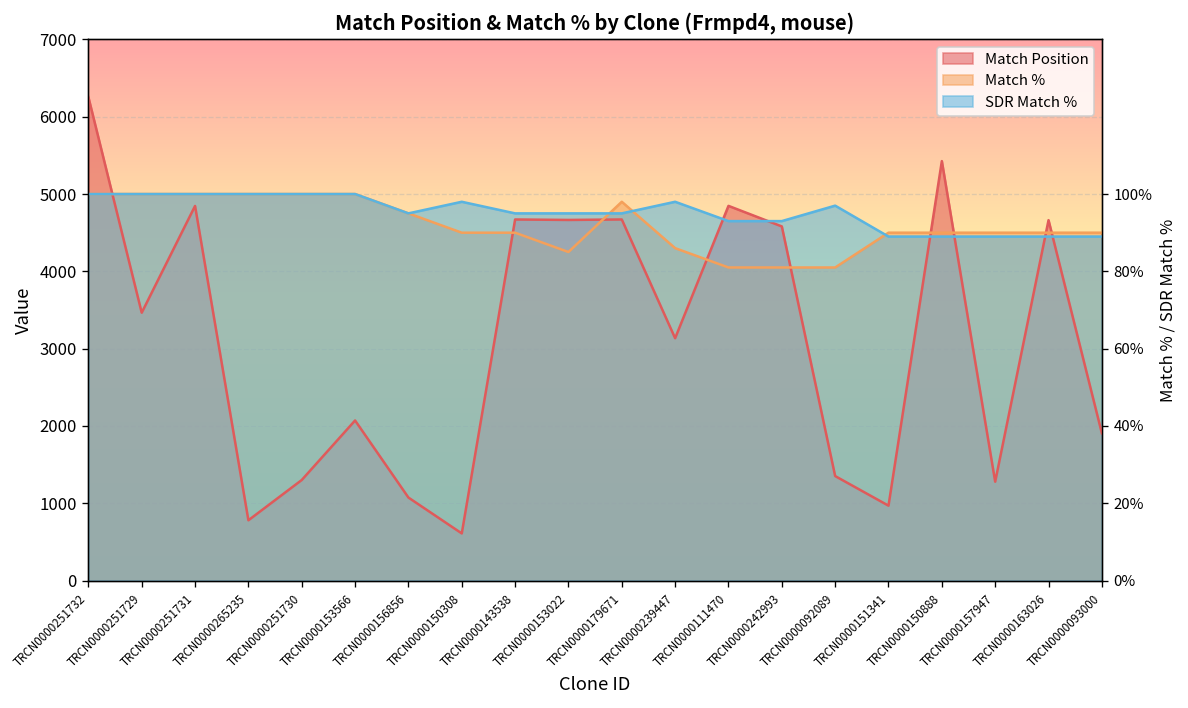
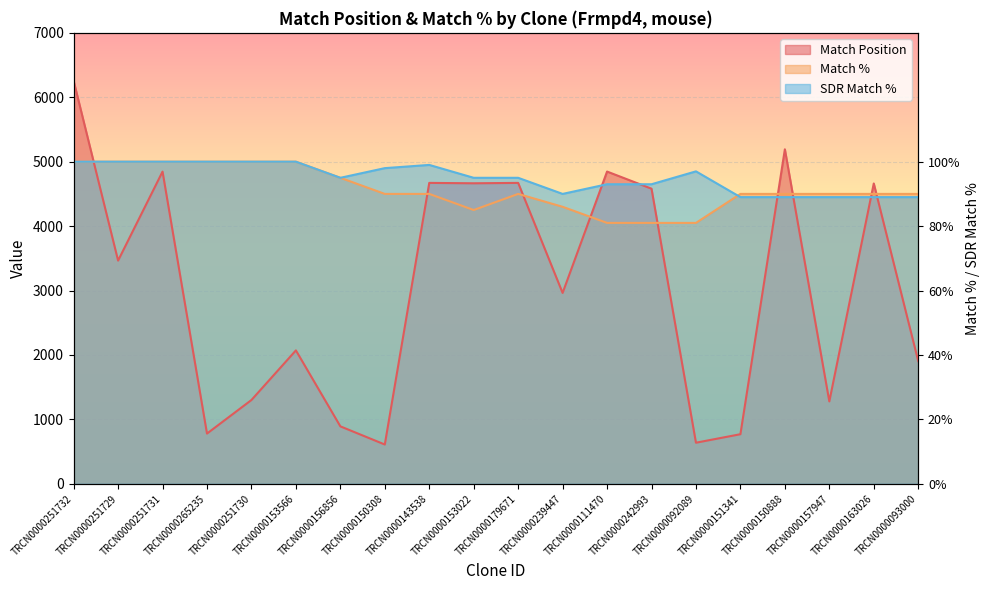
Match Position, TRCN0000156856: 1100 -> 900
SDR Match %, TRCN0000143538: 4800 -> 5000
Match %, TRCN0000179671: 4900 -> 4500
Match Position, TRCN0000239447: 3100 -> 3000
SDR Match %, TRCN0000239447: 4900 -> 4500
Match Position, TRCN0000092089: 1400 -> 600
Match Position, TRCN0000151341: 1000 -> 800
Match Position, TRCN0000150888: 5400 -> 5200
